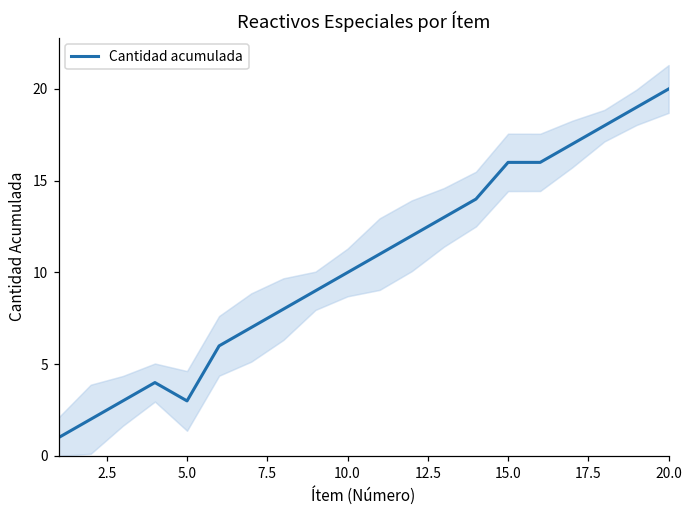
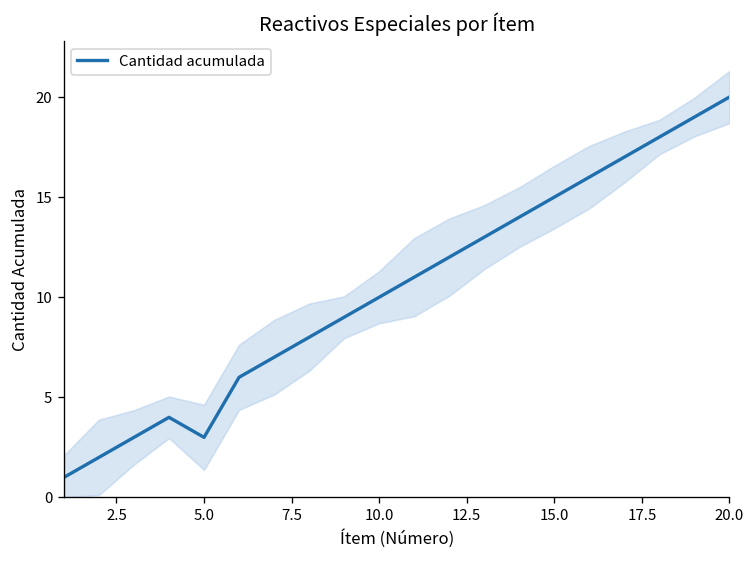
Cantidad acumulada, 15.0: 16 -> 15
